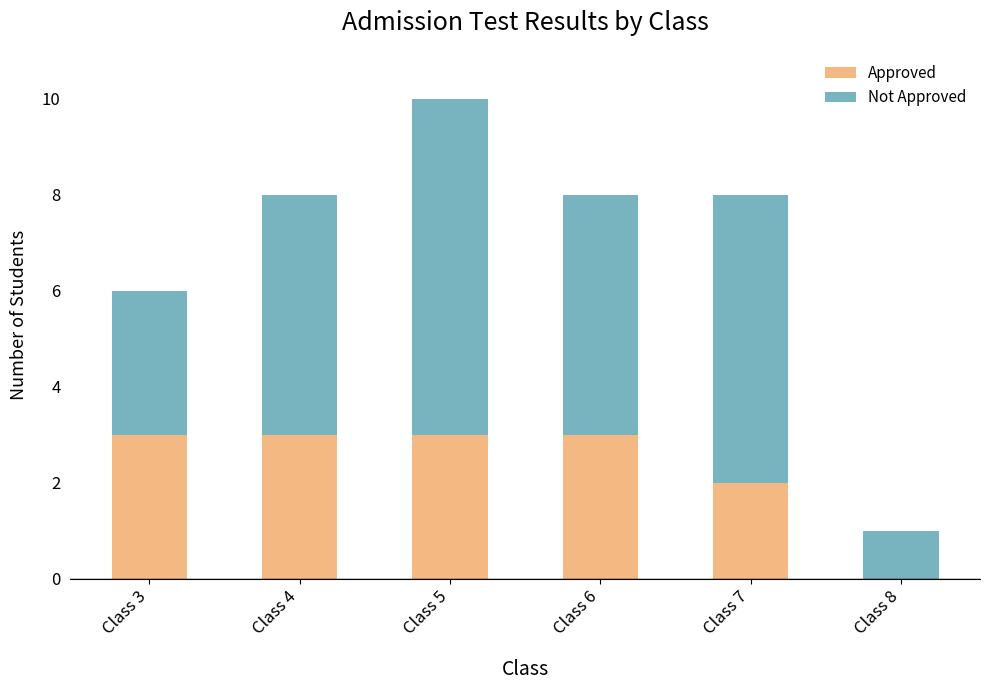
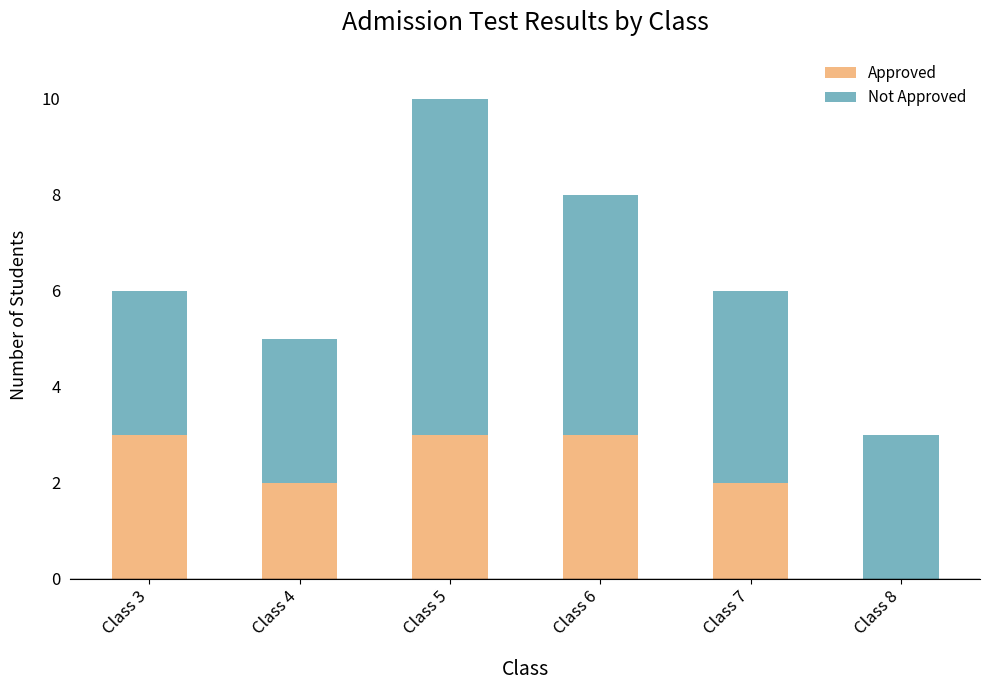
Approved, Class 4: 3 -> 2
Not Approved, Class 4: 5 -> 3
Not Approved, Class 7: 6 -> 4
Not Approved, Class 8: 1 -> 3
